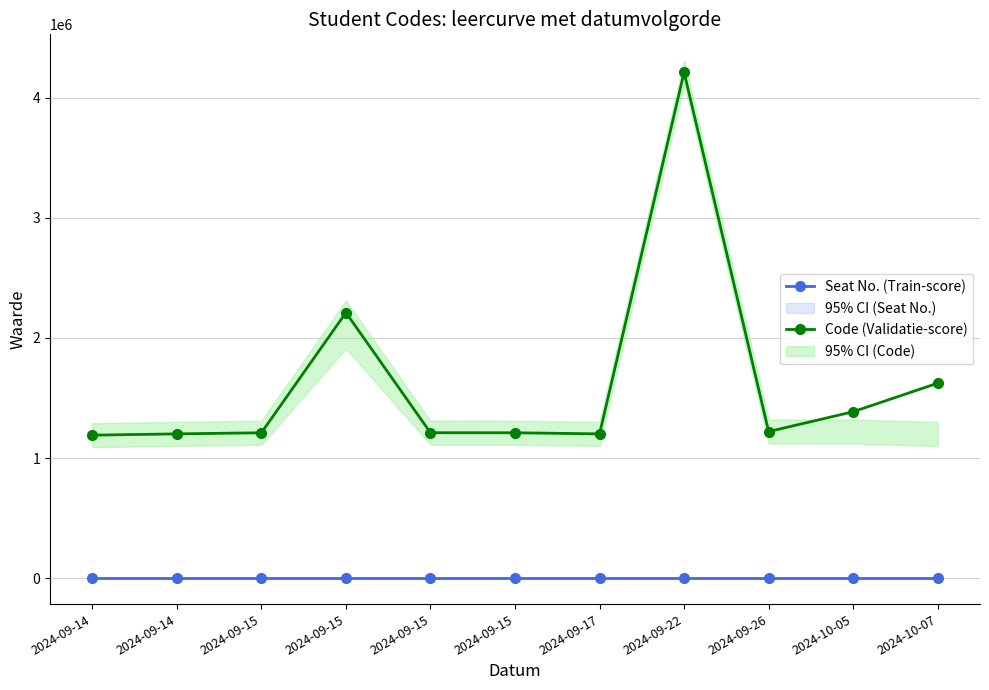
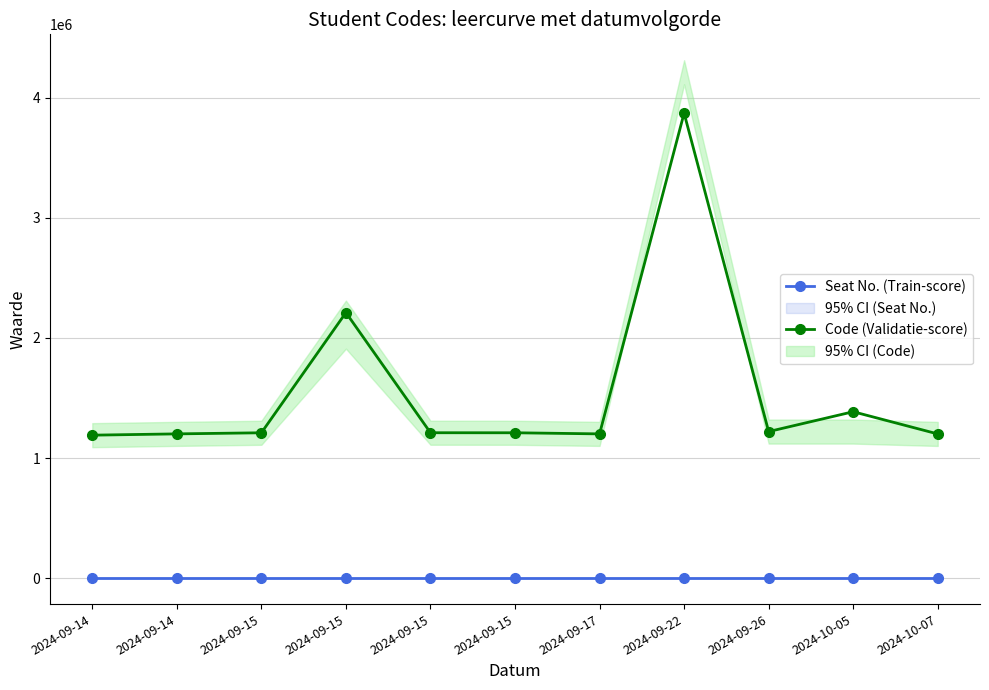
Code (Validatie-score), 2024-09-22: 4210000 -> 3870000
Code (Validatie-score), 2024-10-07: 1620000 -> 1200000
